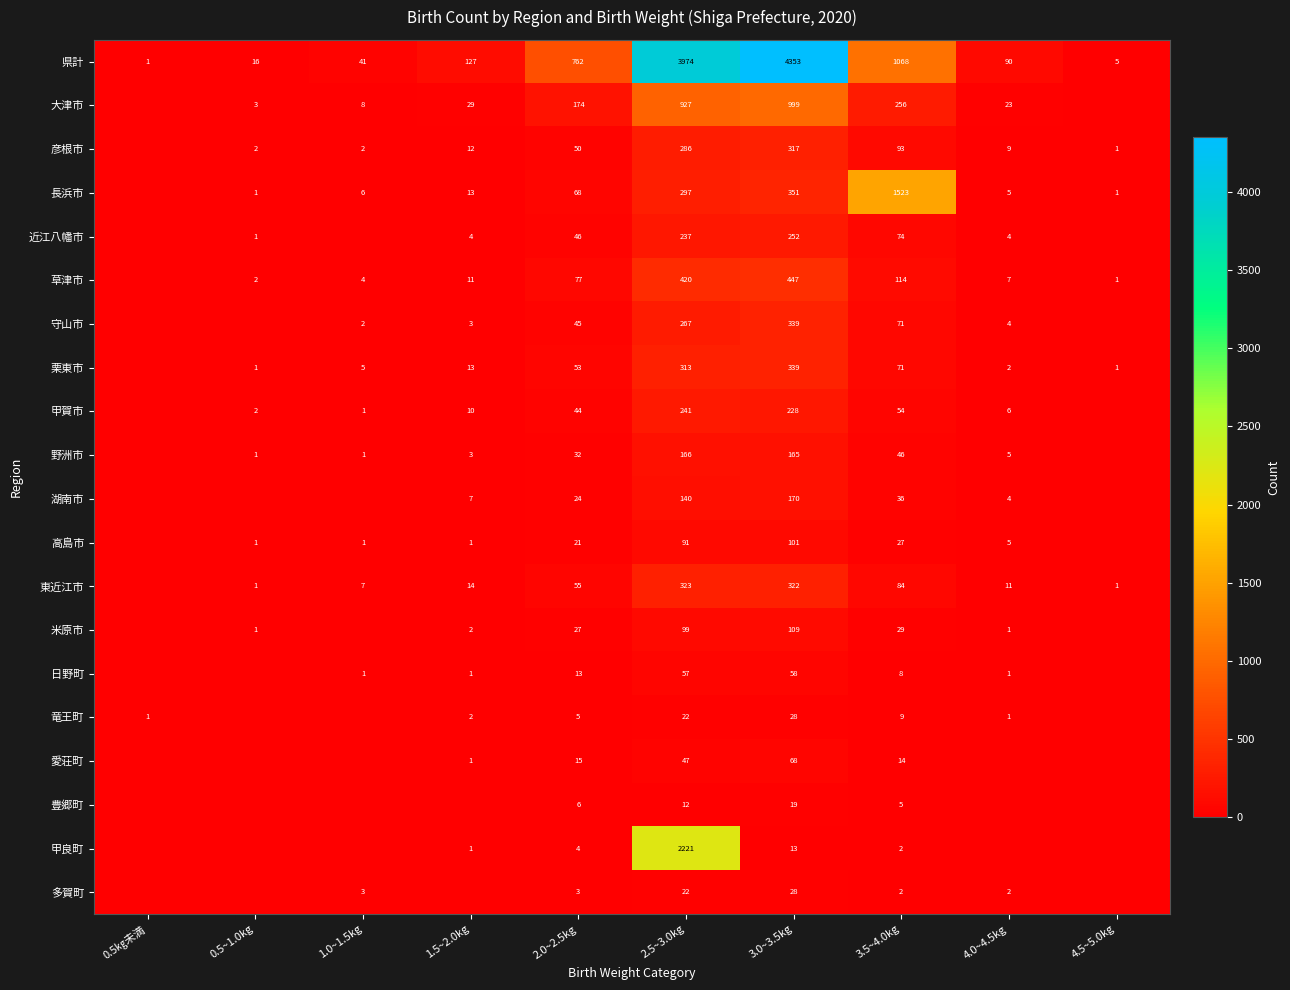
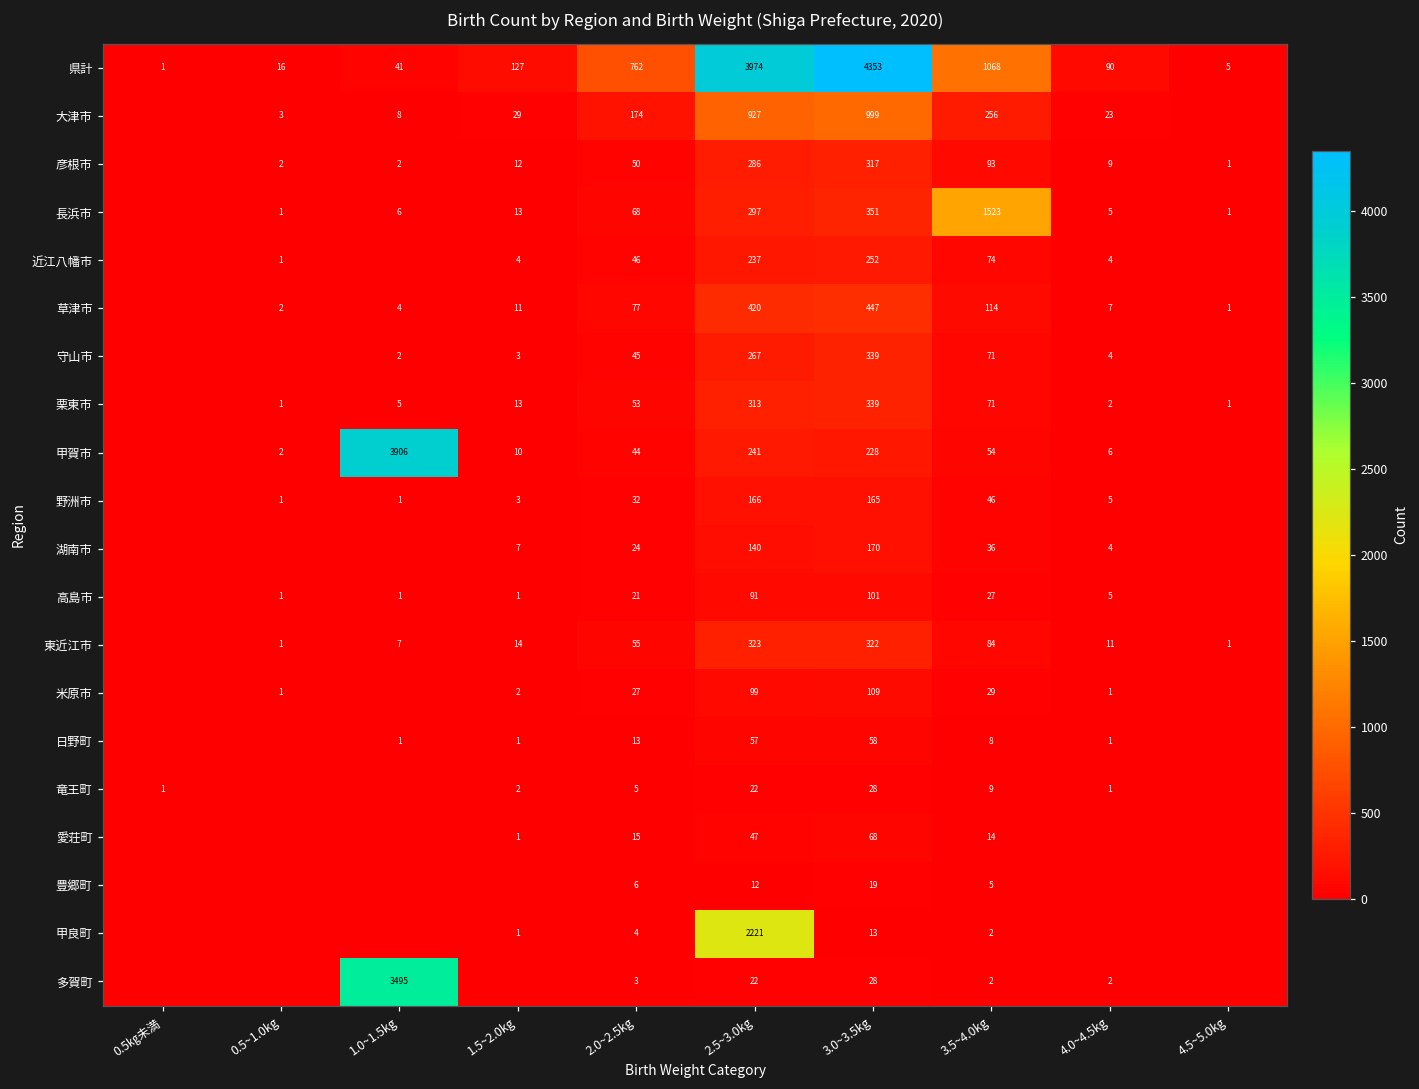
甲賀市, 1.0~1.5kg: 1 -> 3906
多賀町, 1.0~1.5kg: 3 -> 3495
